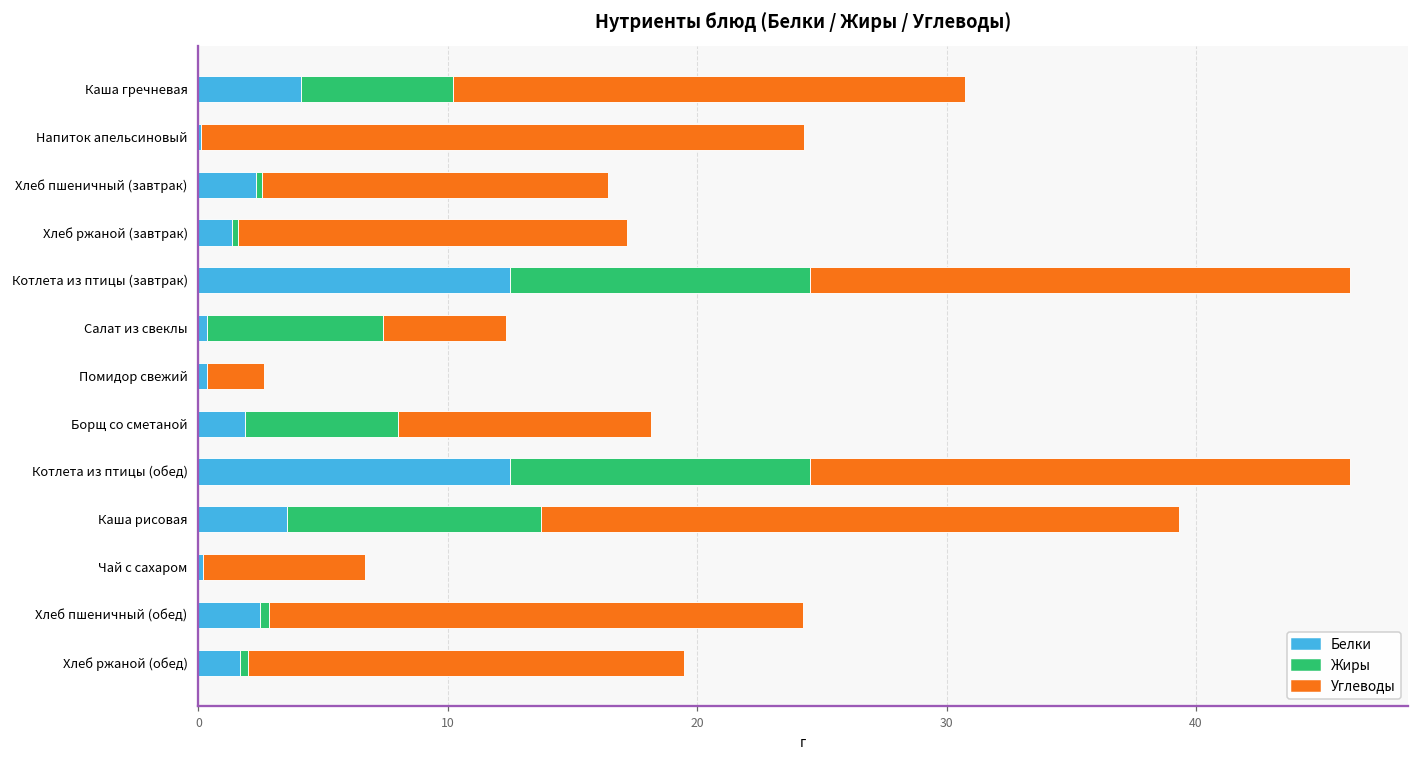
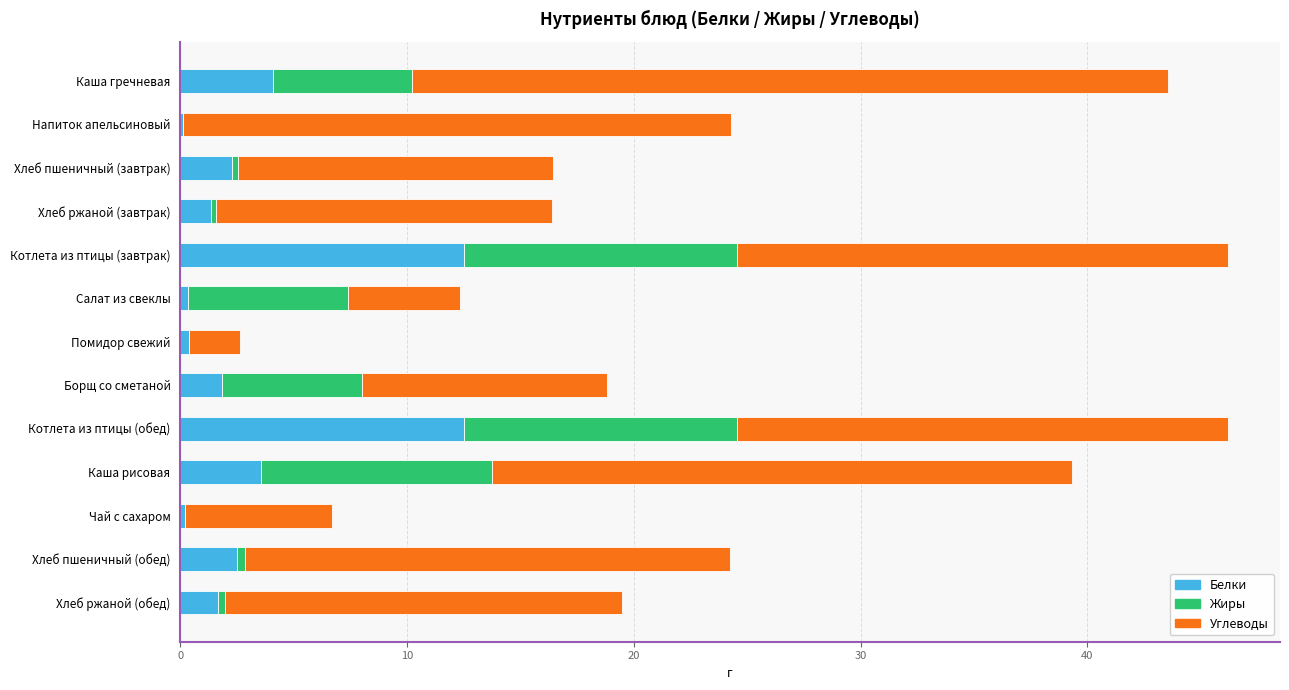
Углеводы, Каша гречневая: 20.5 -> 33.3
Углеводы, Хлеб ржаной (завтрак): 15.6 -> 14.8
Углеводы, Борщ со сметаной: 10.1 -> 10.8
